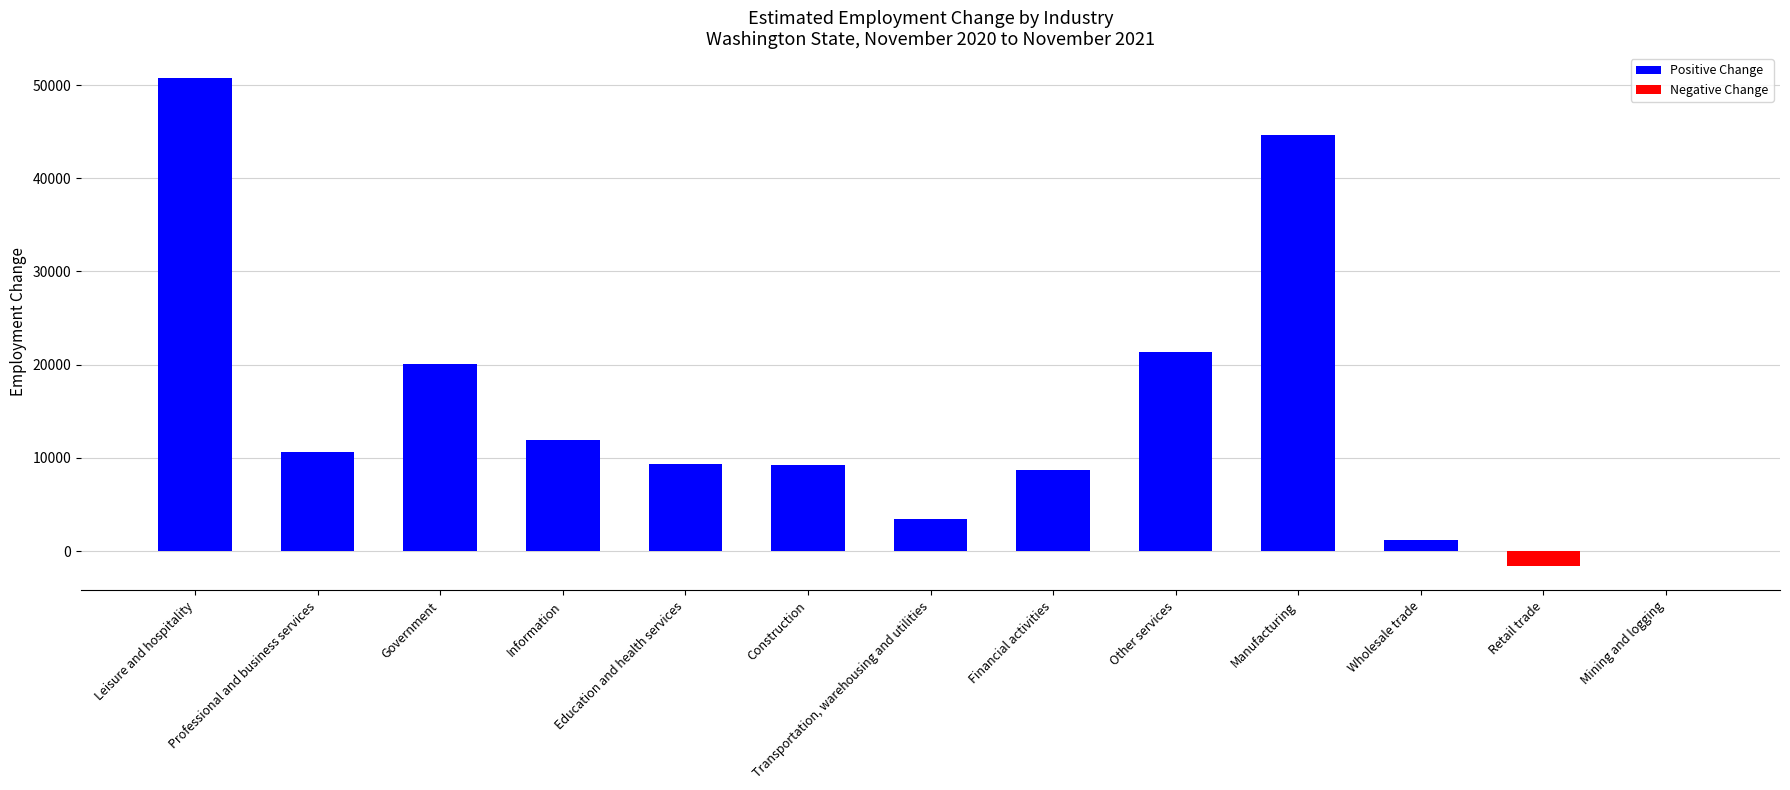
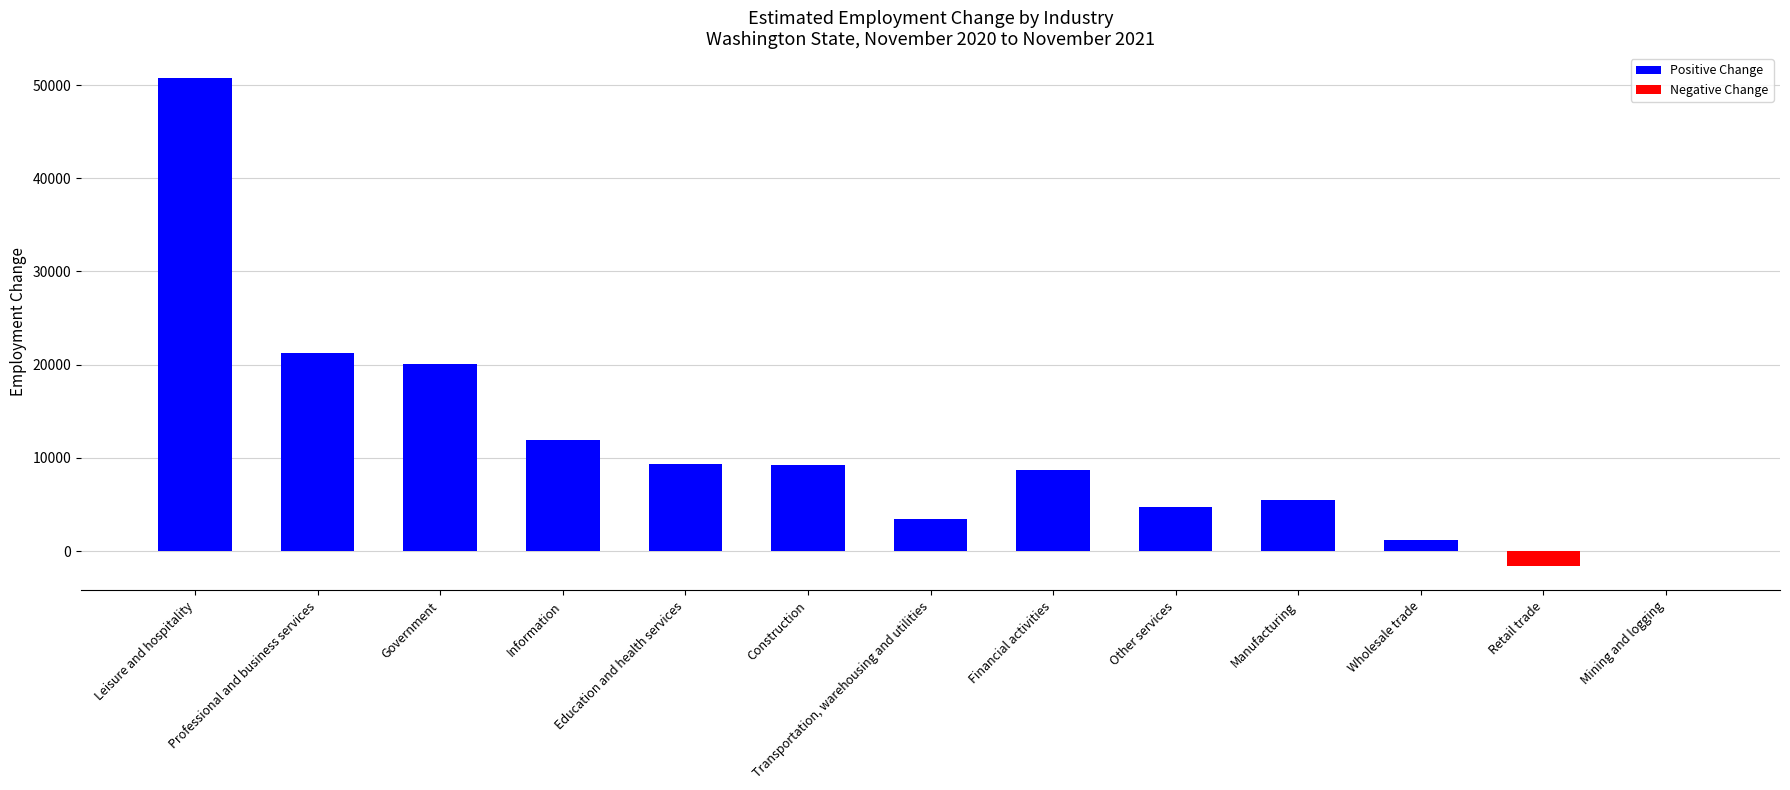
Professional and business services: 11000 -> 21000
Other services: 21000 -> 5000
Manufacturing: 45000 -> 6000
